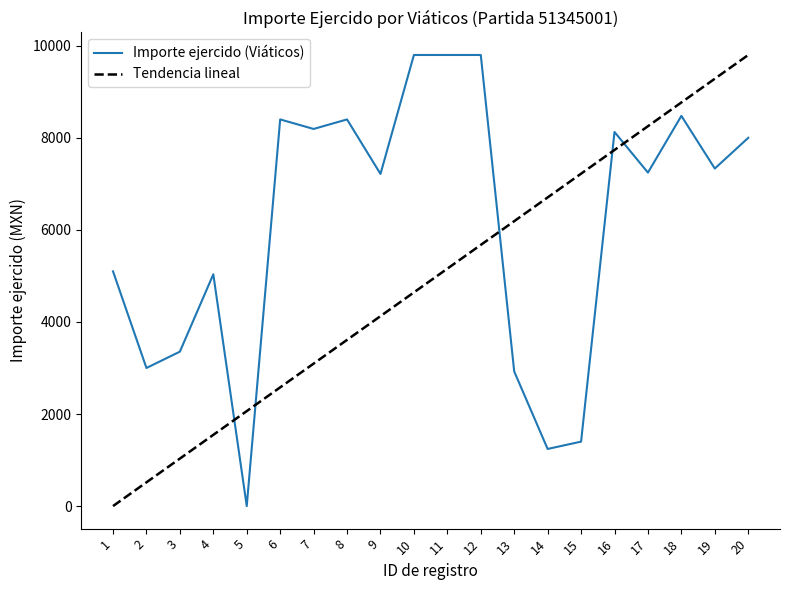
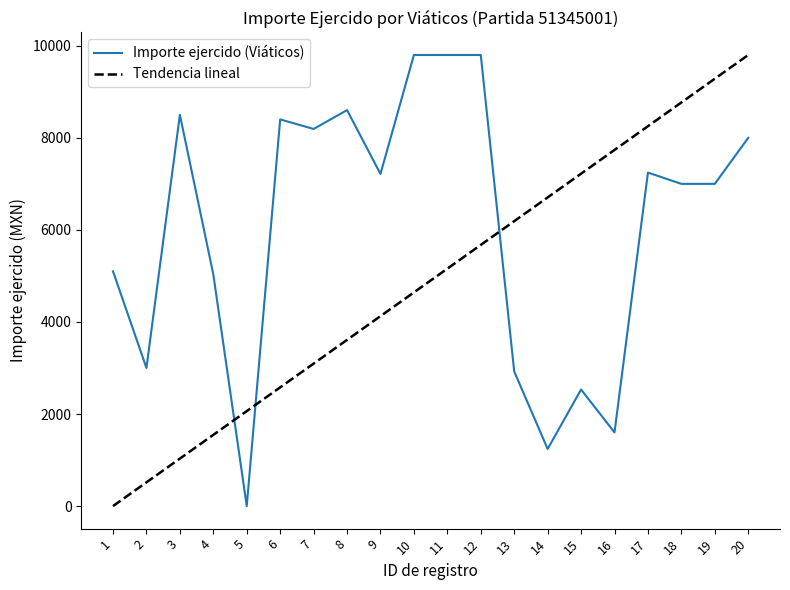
Importe ejercido (Viáticos), 3: 3400 -> 8500
Importe ejercido (Viáticos), 8: 8400 -> 8600
Importe ejercido (Viáticos), 15: 1400 -> 2500
Importe ejercido (Viáticos), 16: 8100 -> 1600
Importe ejercido (Viáticos), 18: 8500 -> 7000
Importe ejercido (Viáticos), 19: 7300 -> 7000
